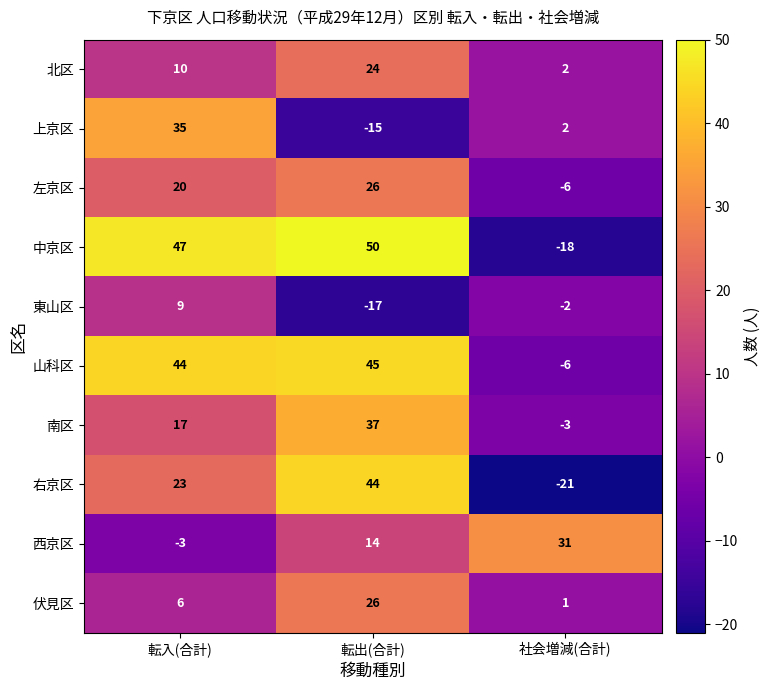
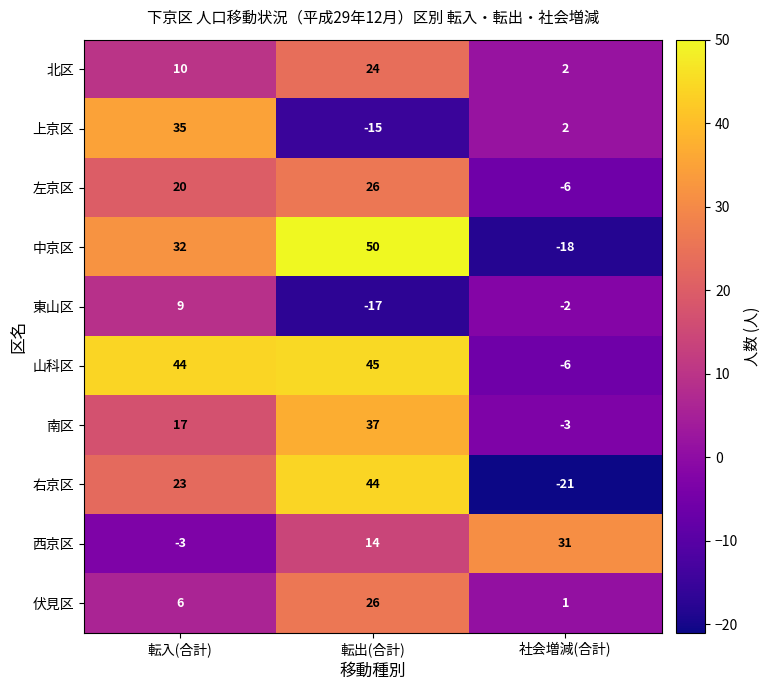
中京区, 転入(合計): 47 -> 32
